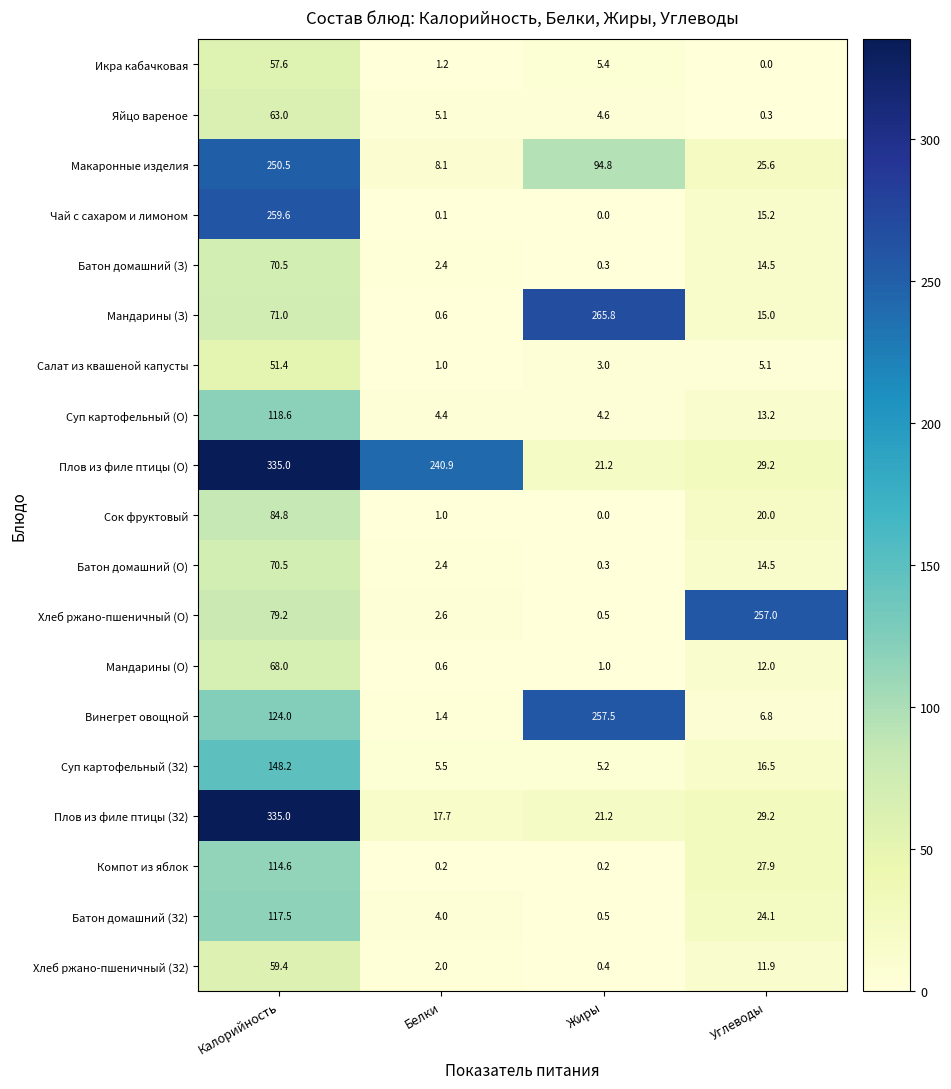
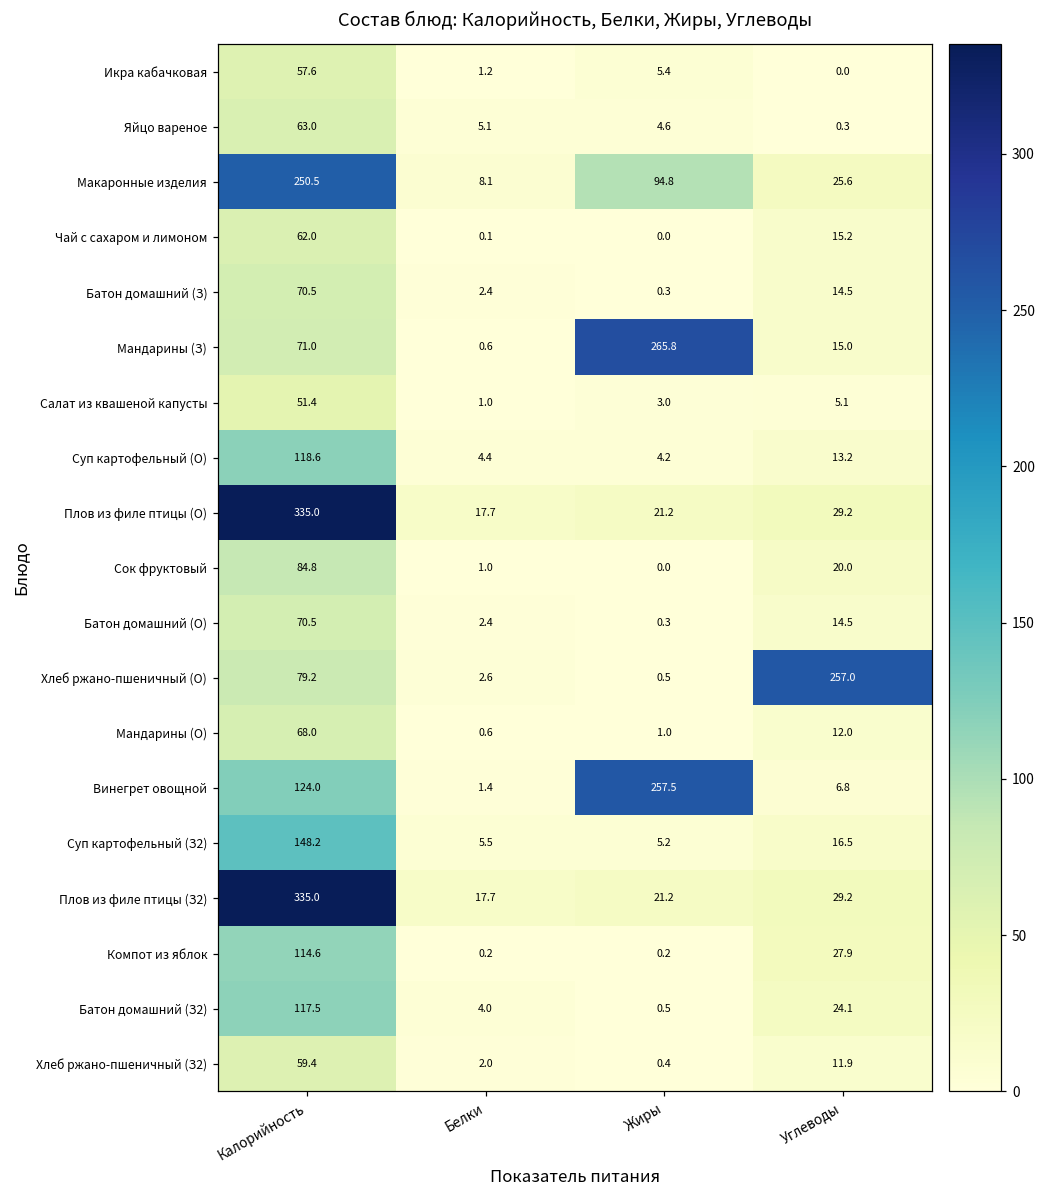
Чай с сахаром и лимоном, Калорийность: 259.6 -> 62.0
Плов из филе птицы (О), Белки: 240.9 -> 17.7
